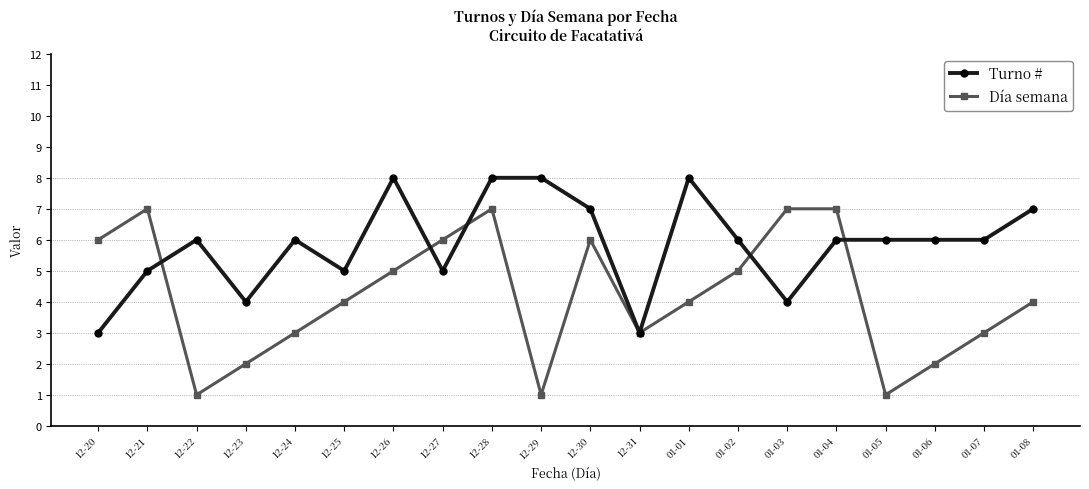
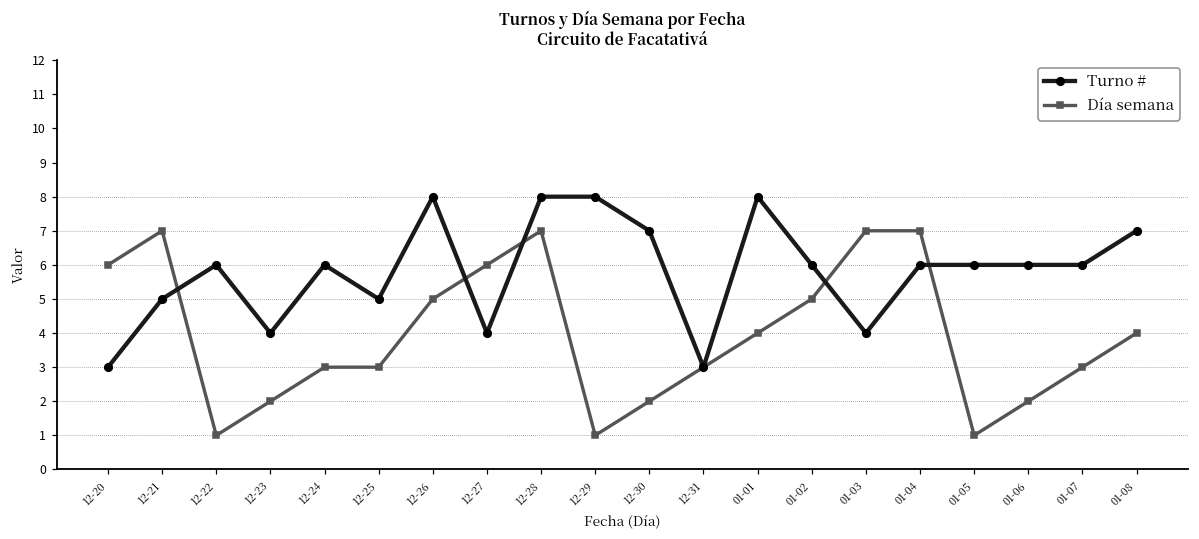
Día semana, 12-25: 4 -> 3
Turno #, 12-27: 5 -> 4
Día semana, 12-30: 6 -> 2
